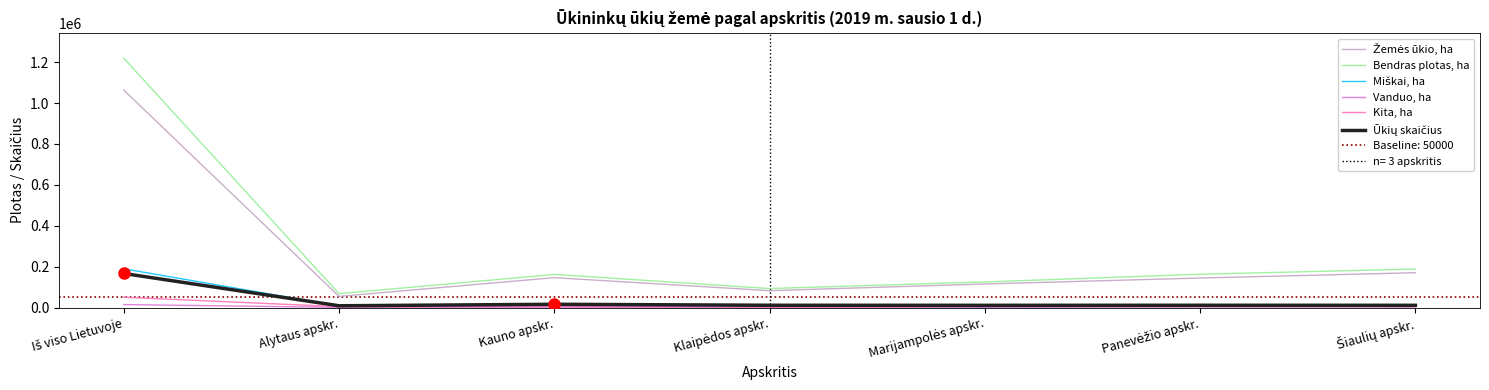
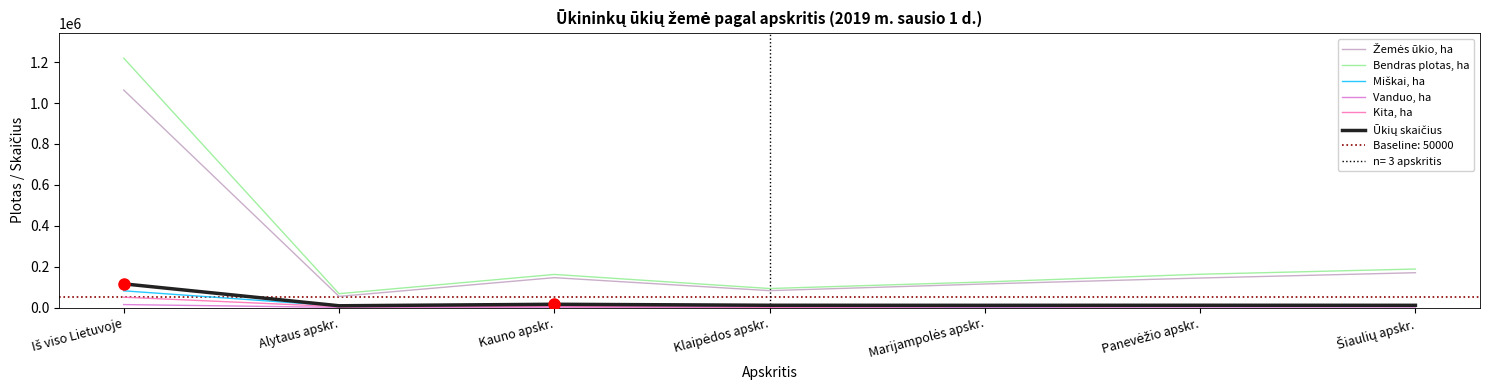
Miškai, ha, Iš viso Lietuvoje: 190000 -> 80000
Ūkių skaičius, Iš viso Lietuvoje: 170000 -> 120000
